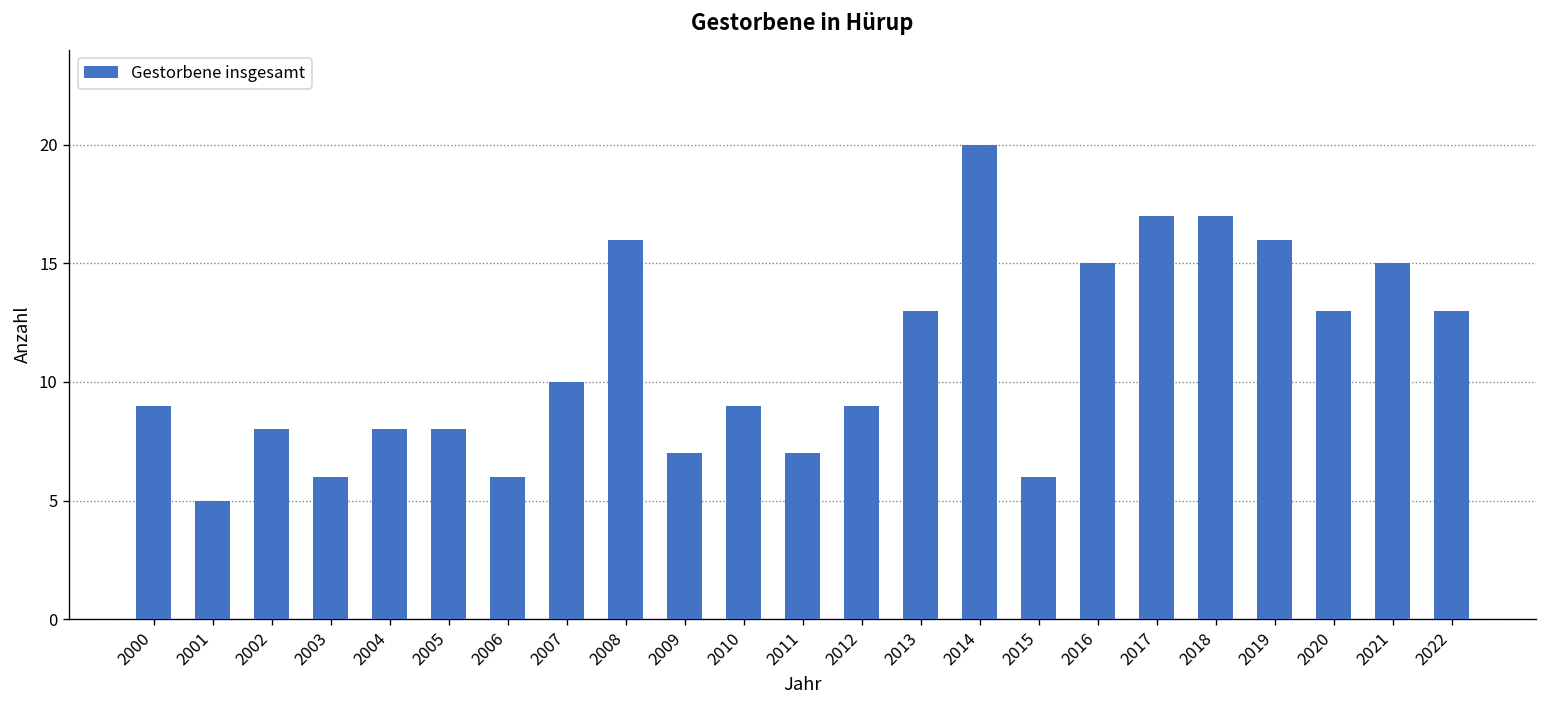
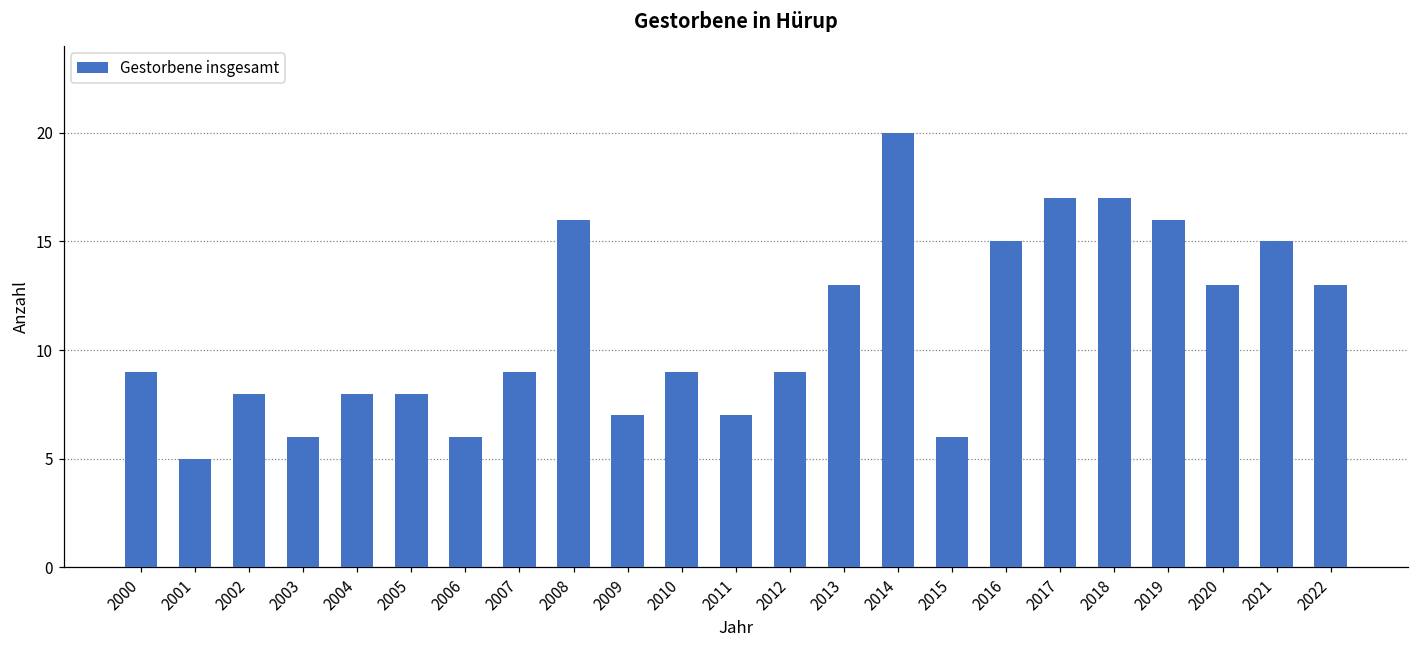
2007: 10 -> 9
